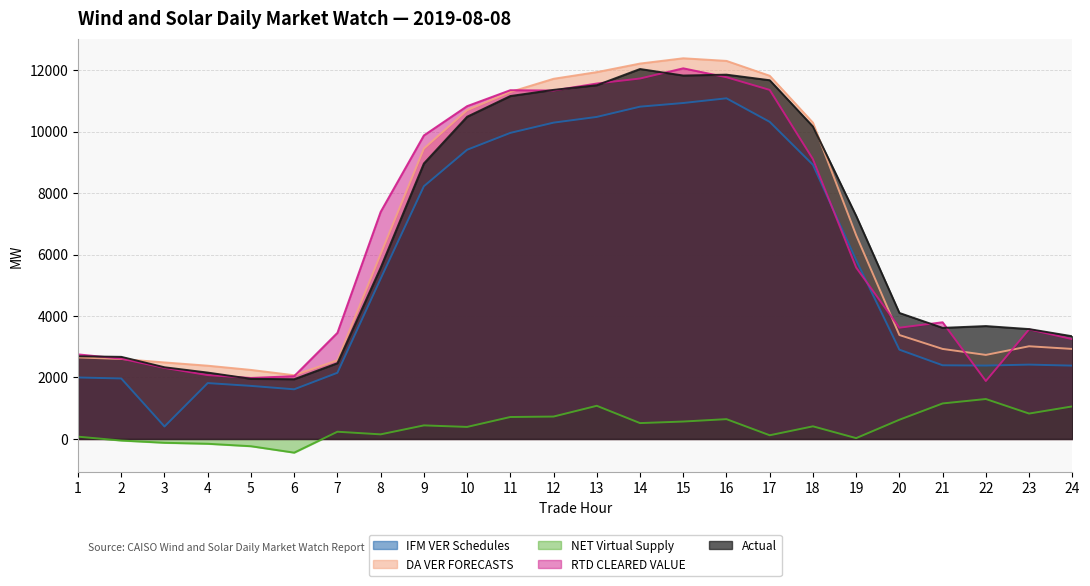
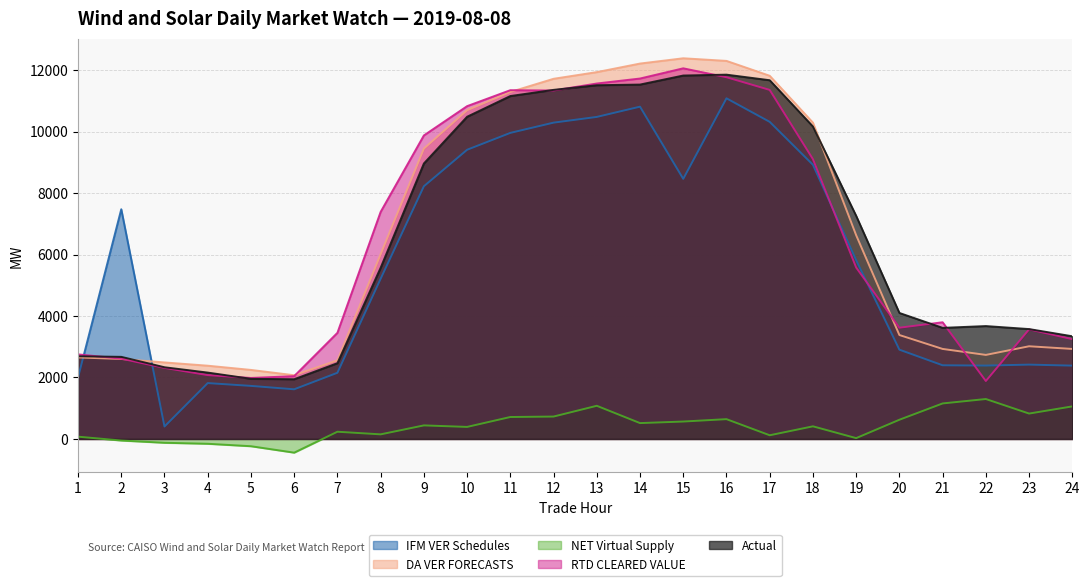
IFM VER Schedules, 2: 2000 -> 7500
Actual, 14: 12000 -> 11500
IFM VER Schedules, 15: 10900 -> 8500
